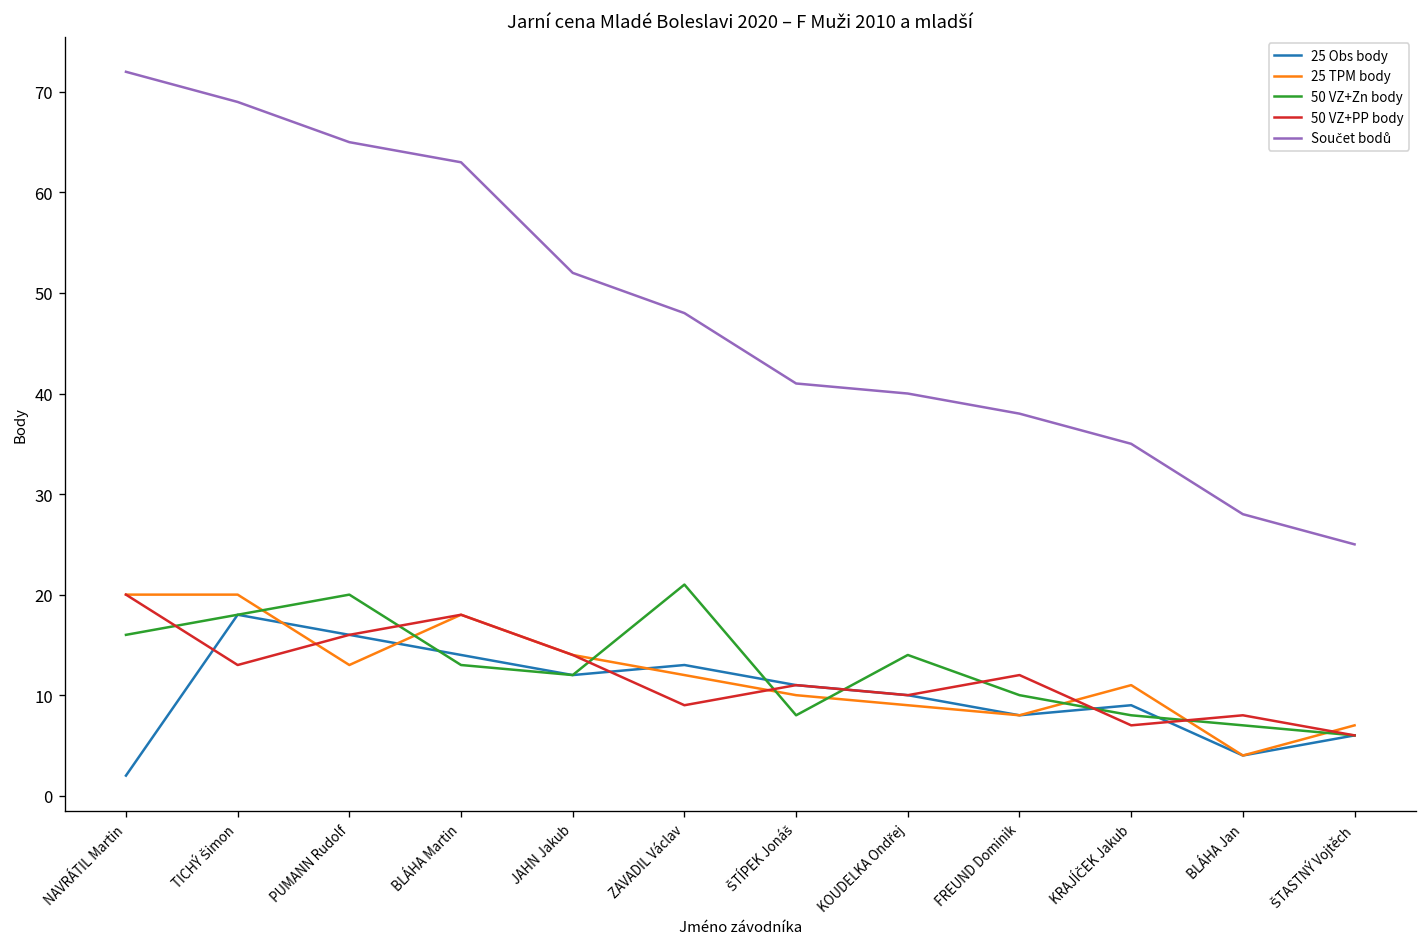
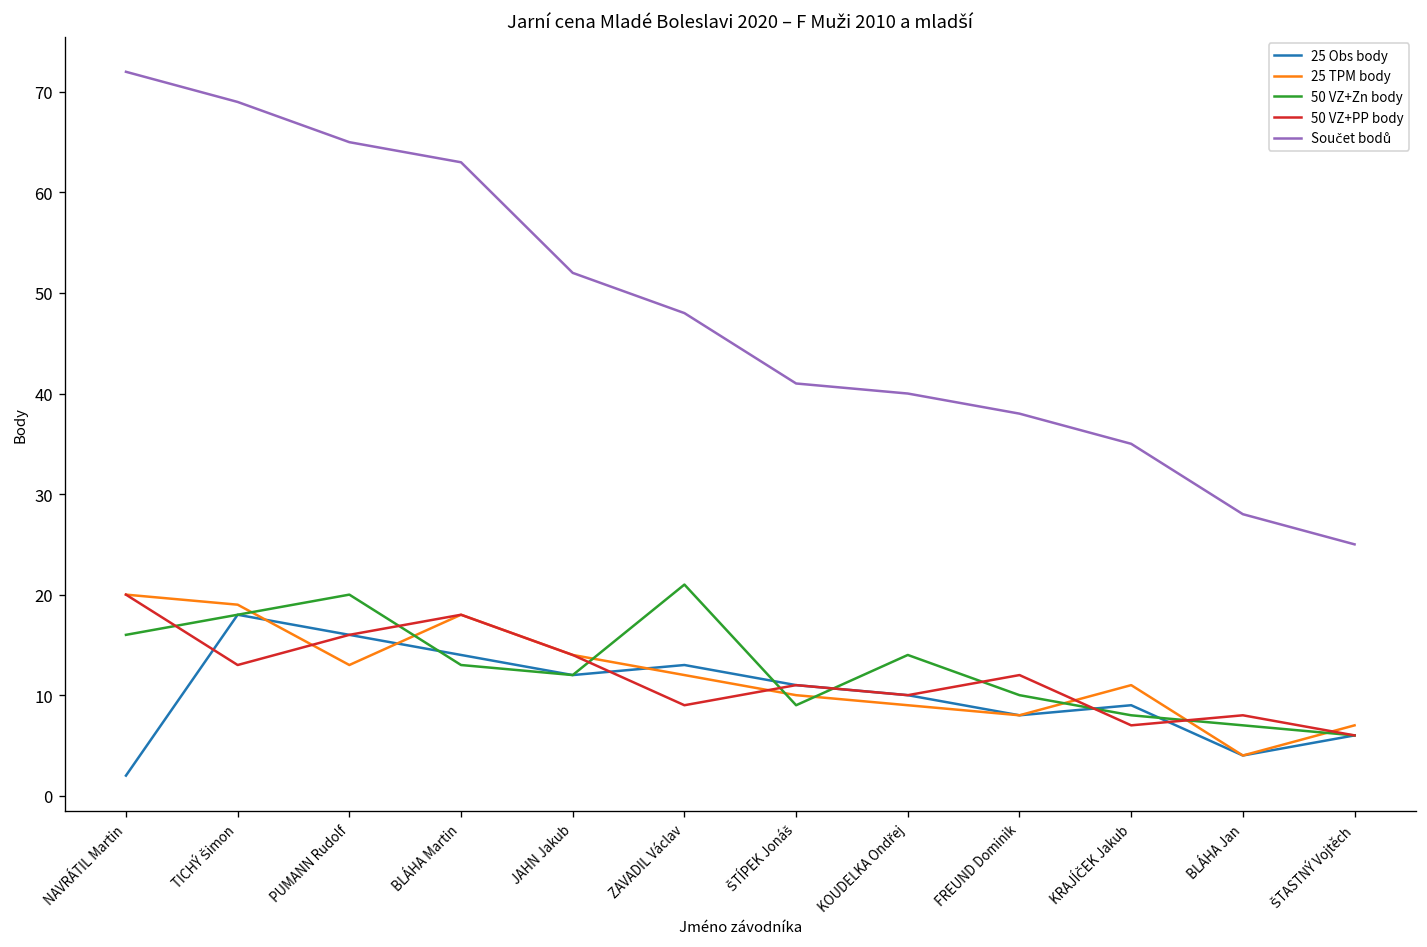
25 TPM body, TICHÝ Šimon: 20 -> 19
50 VZ+Zn body, ŠTÍPEK Jonáš: 8 -> 9
